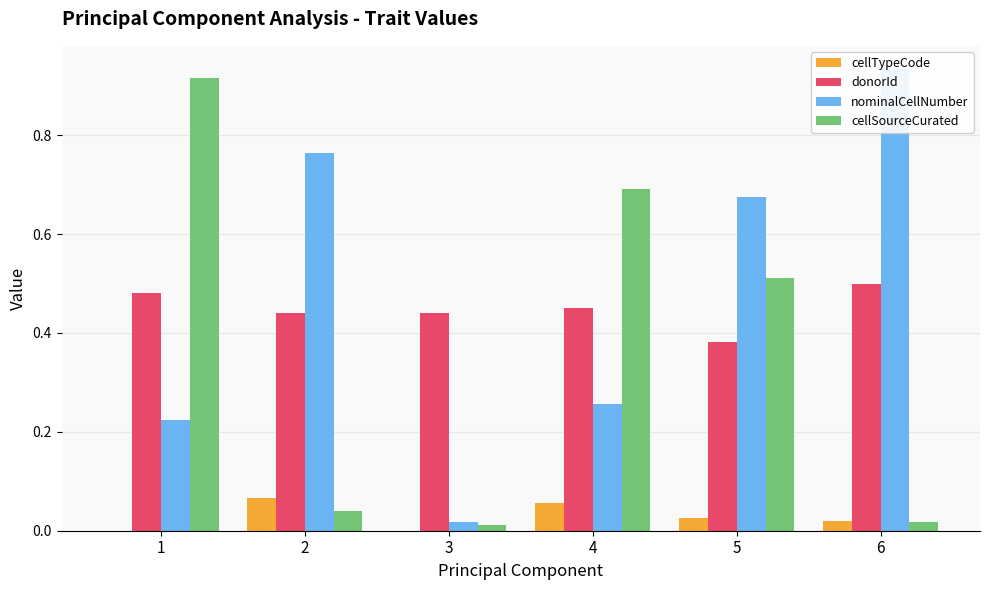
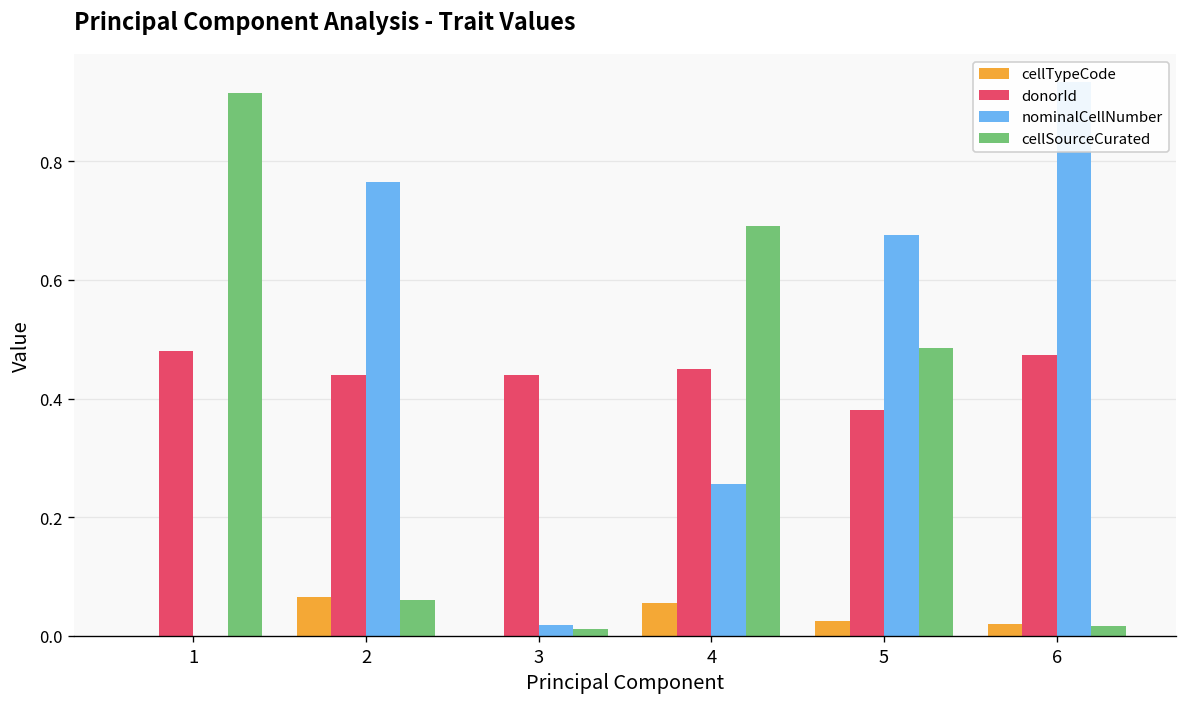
nominalCellNumber, 1: 0.22 -> 0.00
cellSourceCurated, 2: 0.04 -> 0.06
cellSourceCurated, 5: 0.51 -> 0.49
donorId, 6: 0.50 -> 0.47
